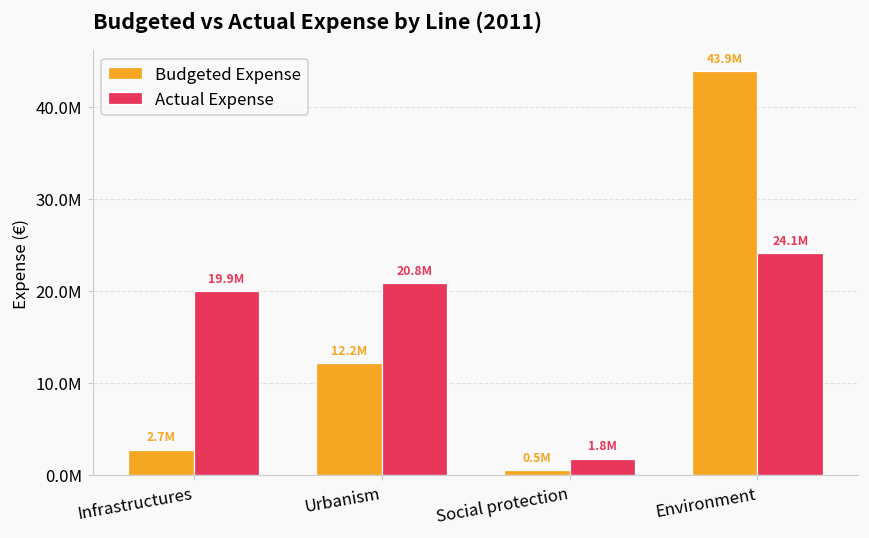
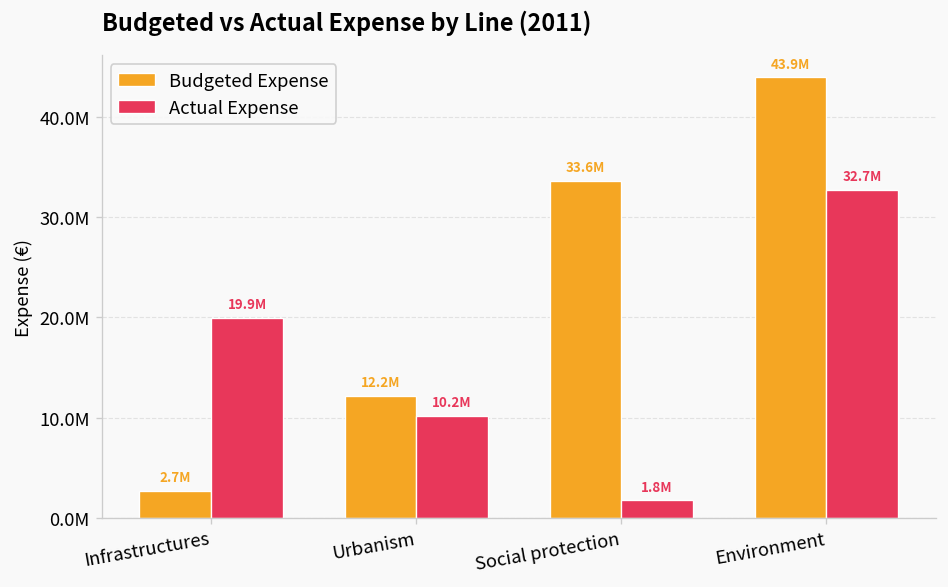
Actual Expense, Urbanism: 20.8M -> 10.2M
Budgeted Expense, Social protection: 0.5M -> 33.6M
Actual Expense, Environment: 24.1M -> 32.7M
